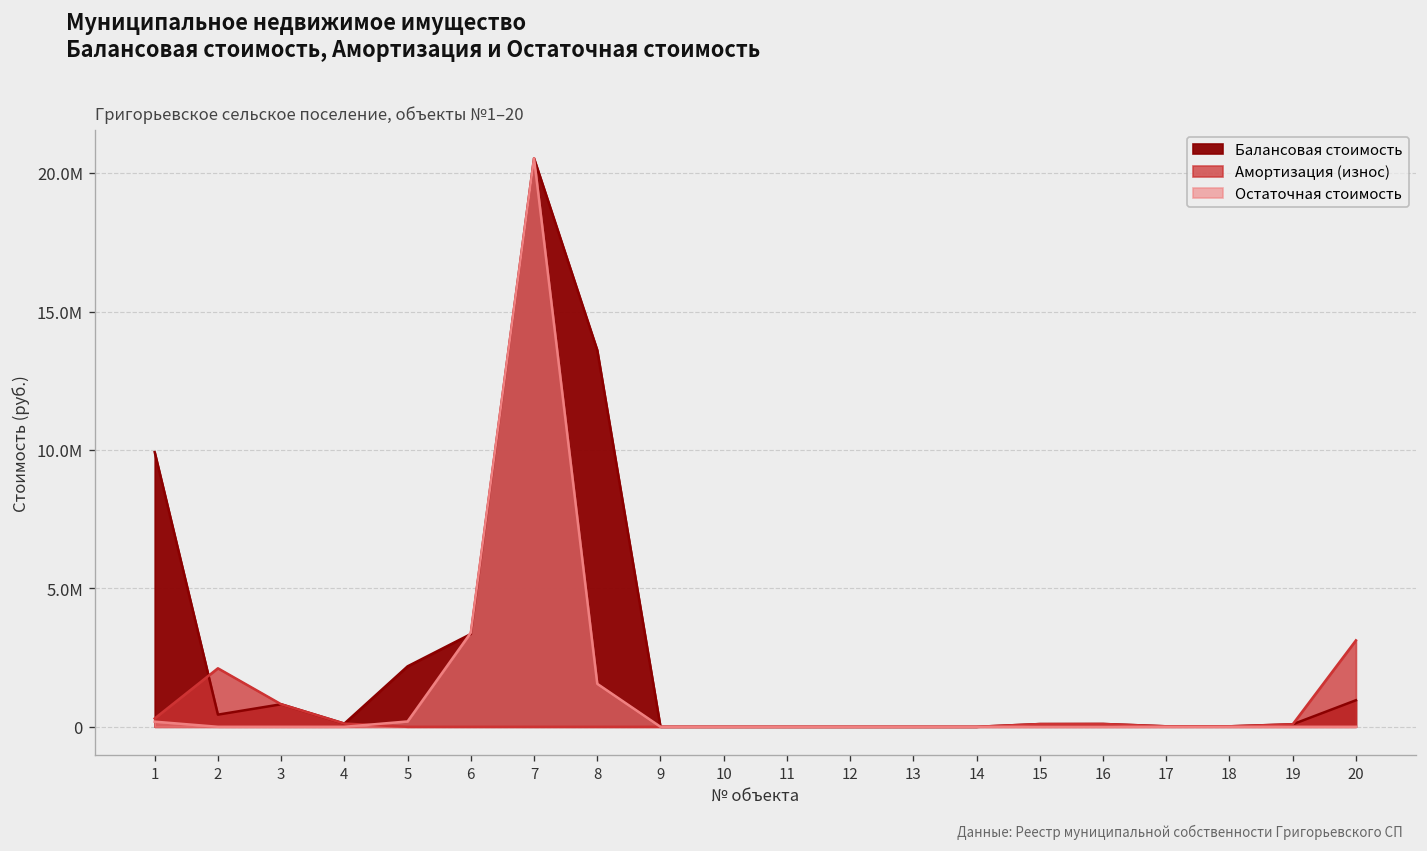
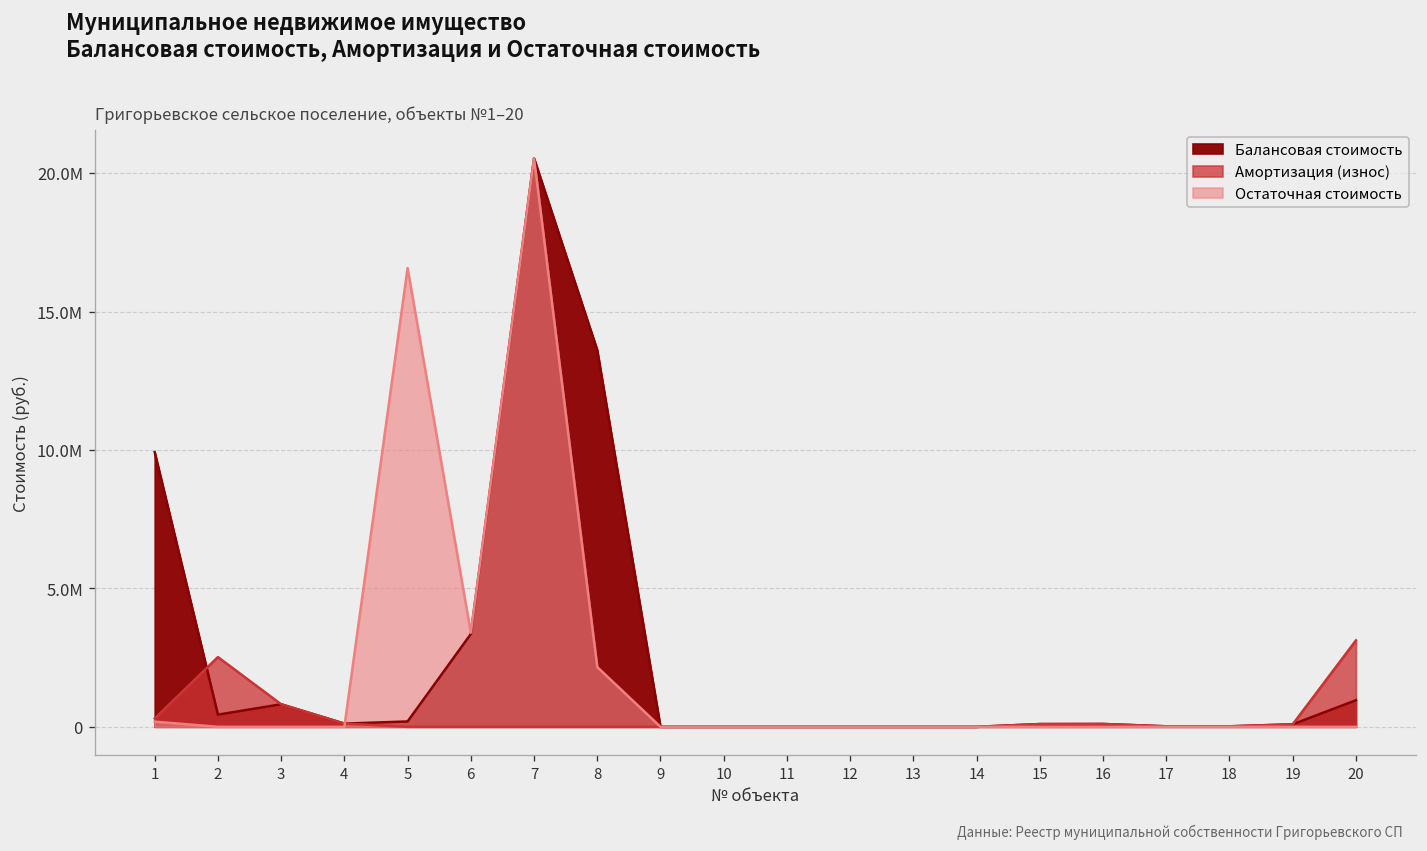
Амортизация (износ), 2: 2100000 -> 2500000
Балансовая стоимость, 5: 2200000 -> 200000
Остаточная стоимость, 5: 200000 -> 16600000
Остаточная стоимость, 8: 1600000 -> 2200000
